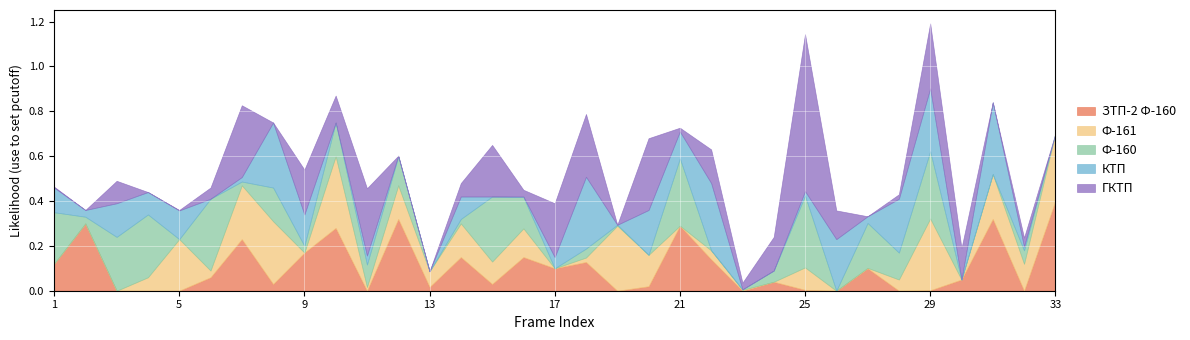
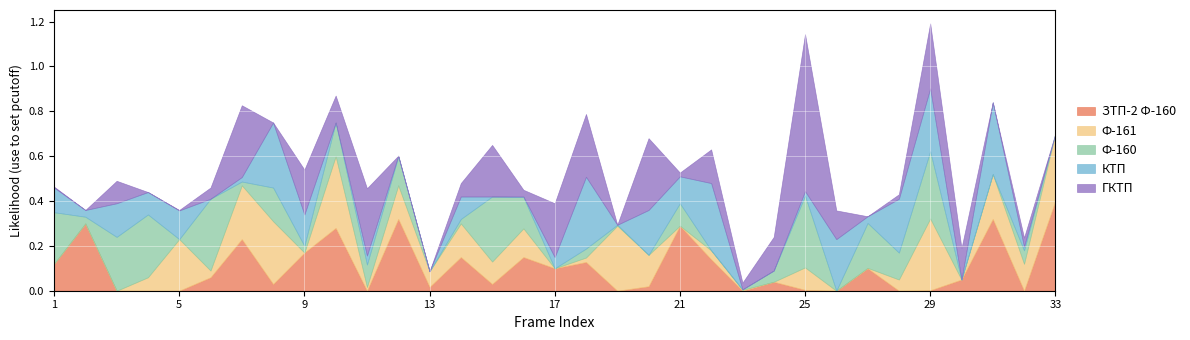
Ф-160, 21: 0.3 -> 0.1
